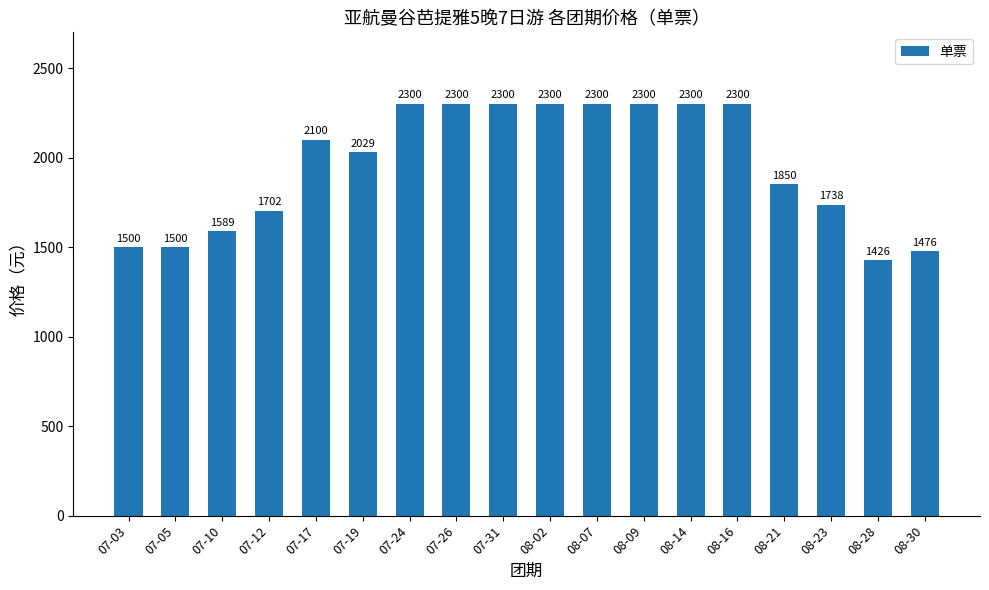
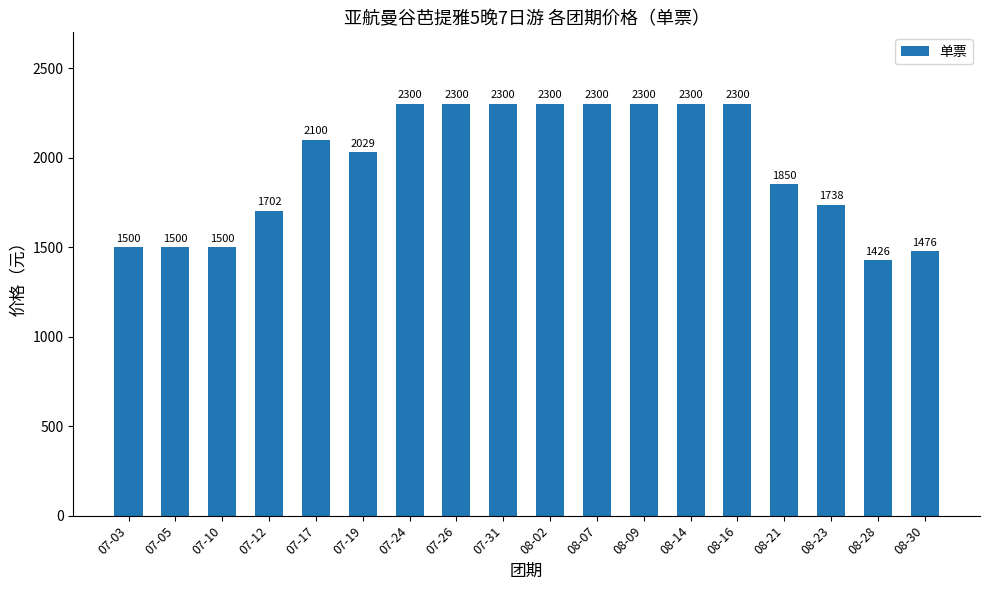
07-10: 1589 -> 1500
